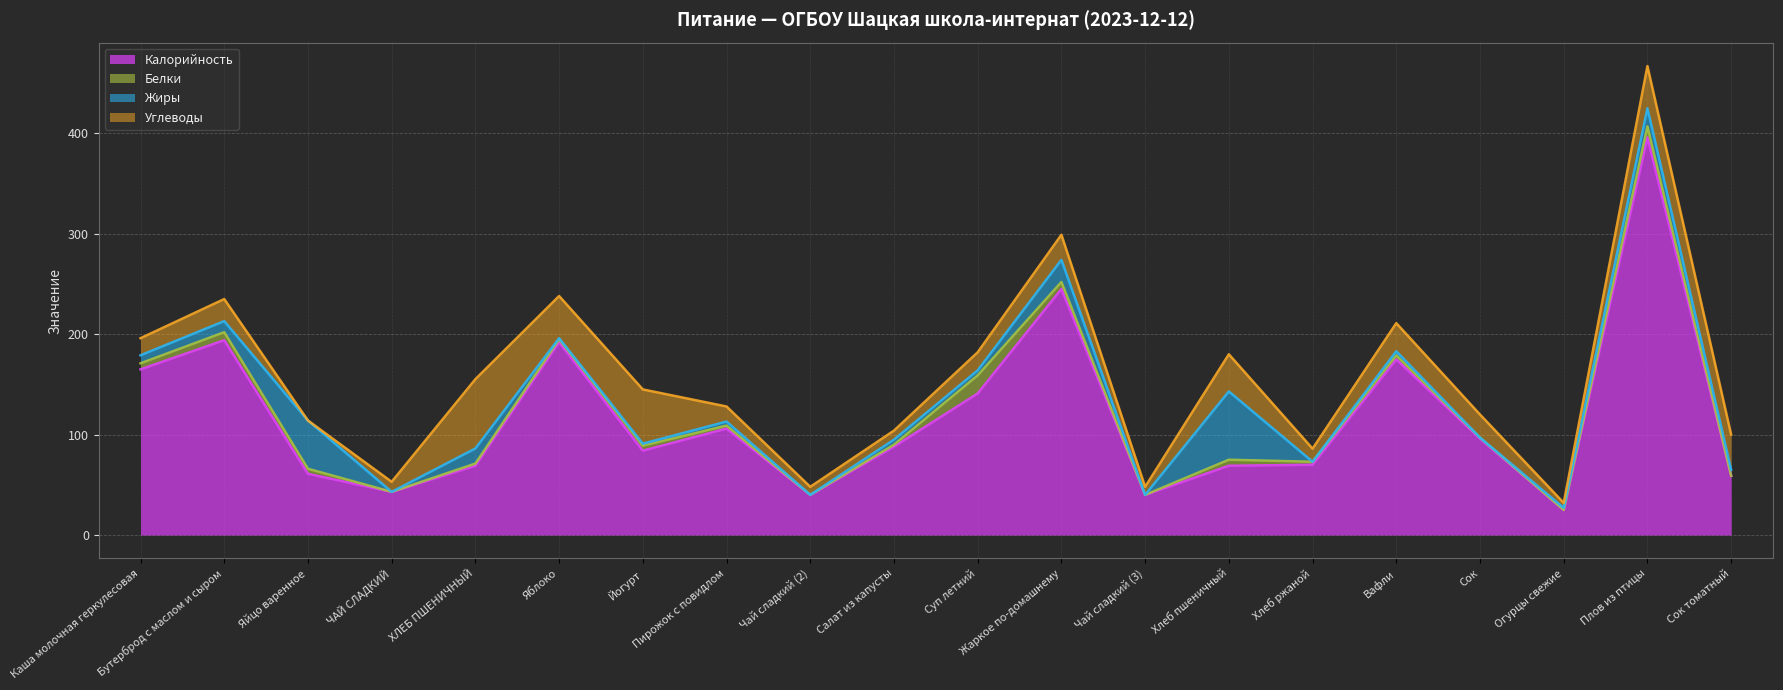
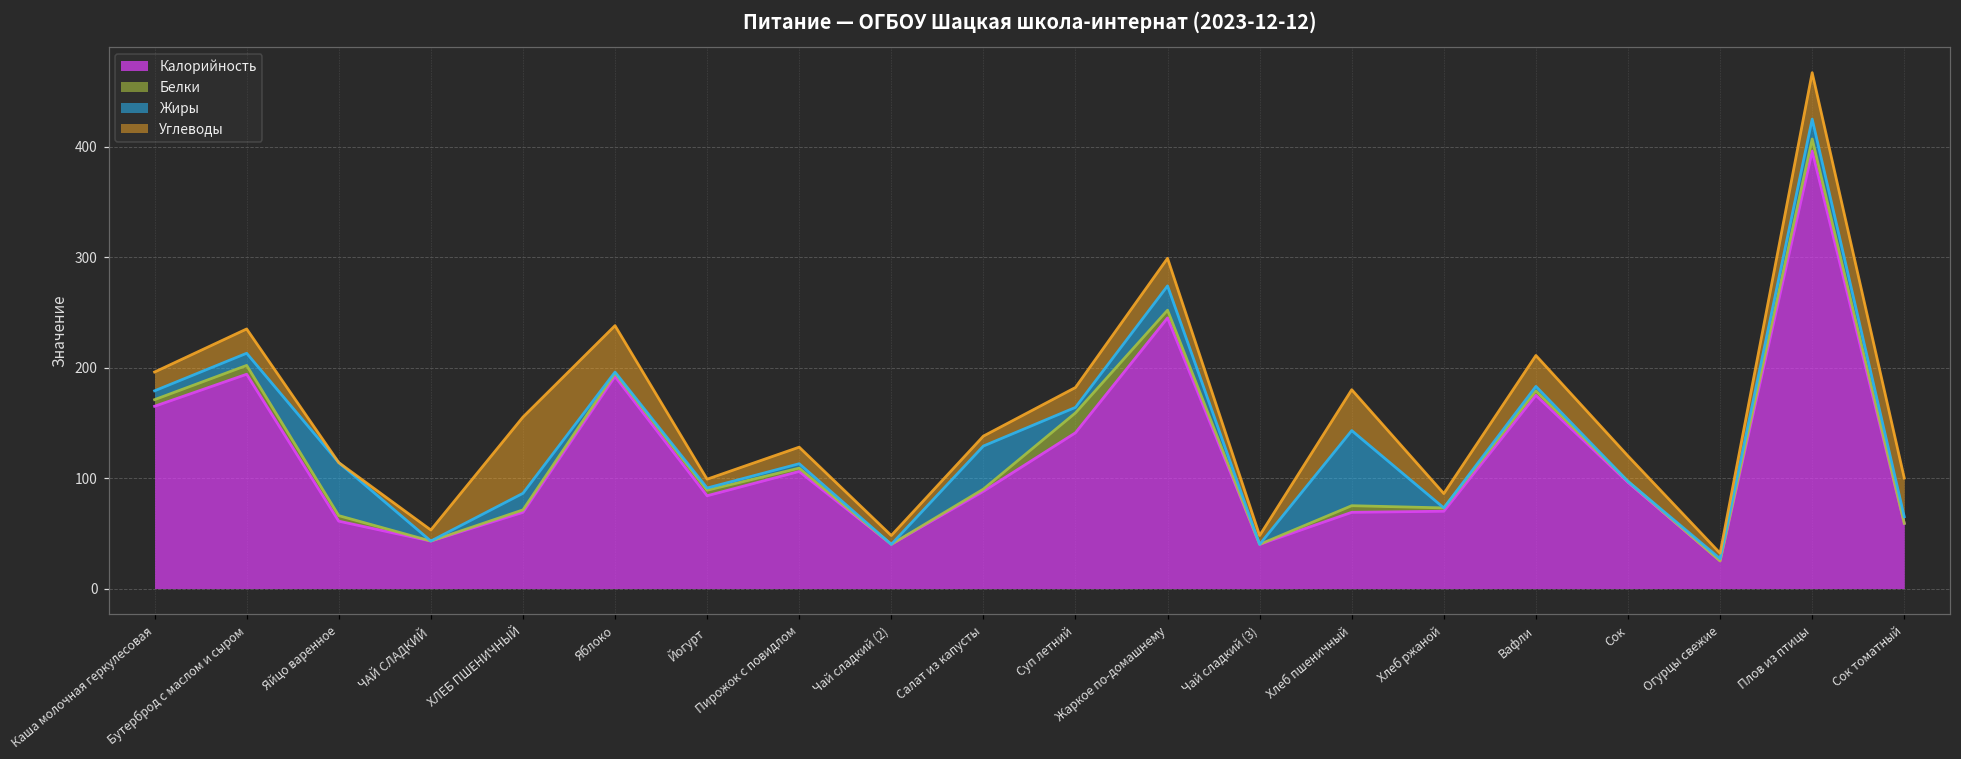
Углеводы, Йогурт: 54 -> 8
Жиры, Салат из капусты: 5 -> 39
